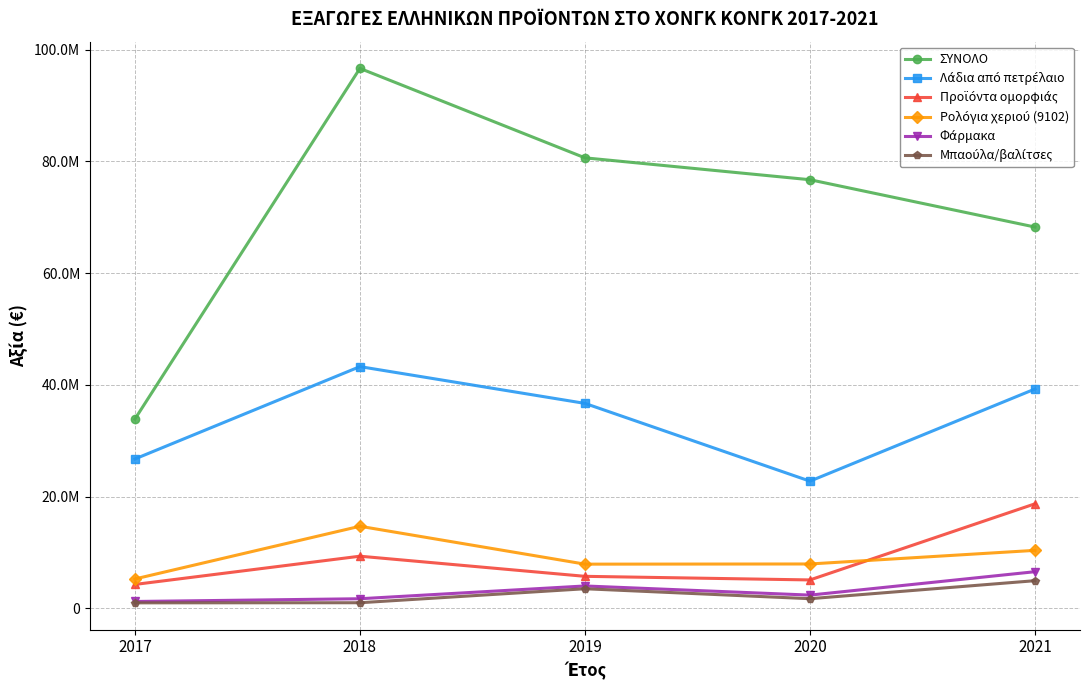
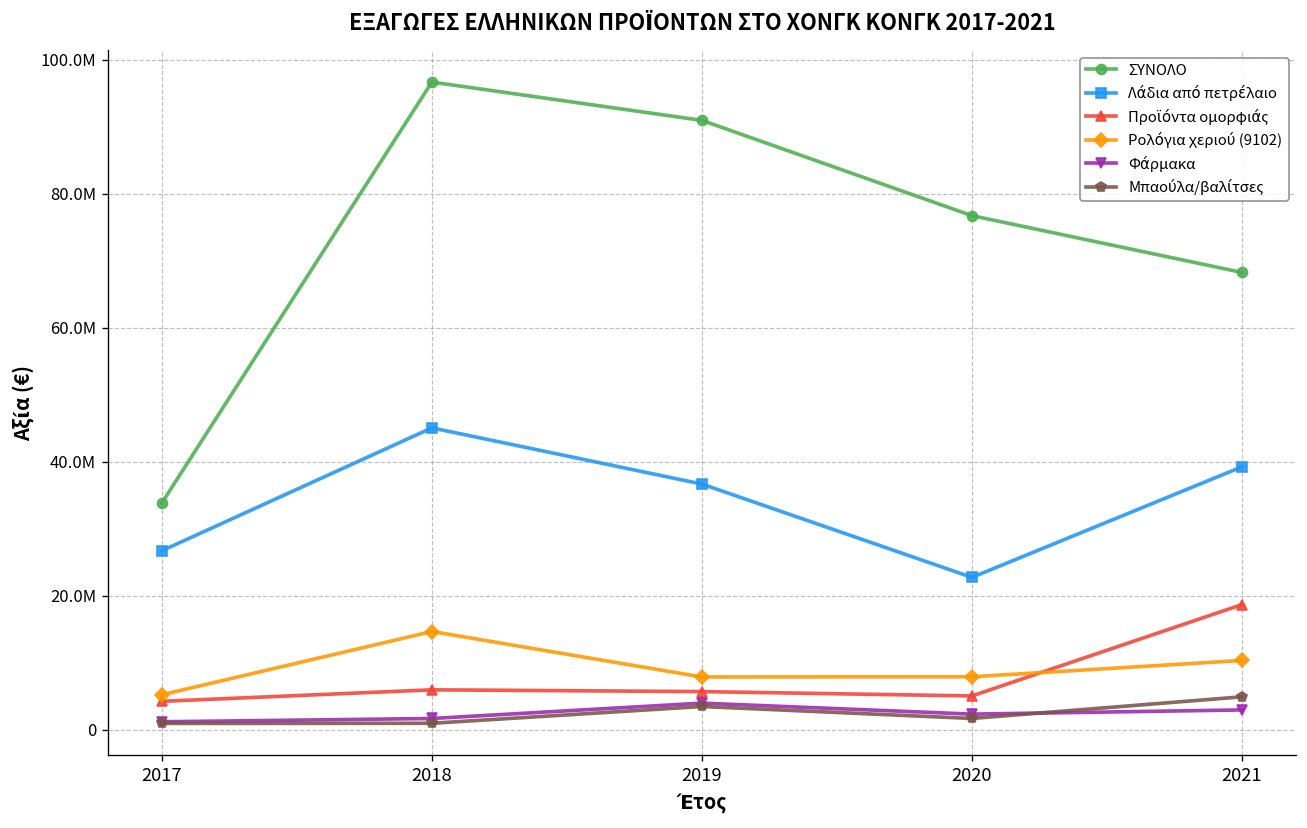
Λάδια από πετρέλαιο, 2018: 43000000 -> 45000000
Προϊόντα ομορφιάς, 2018: 9000000 -> 6000000
ΣΥΝΟΛΟ, 2019: 81000000 -> 91000000
Φάρμακα, 2021: 7000000 -> 3000000
